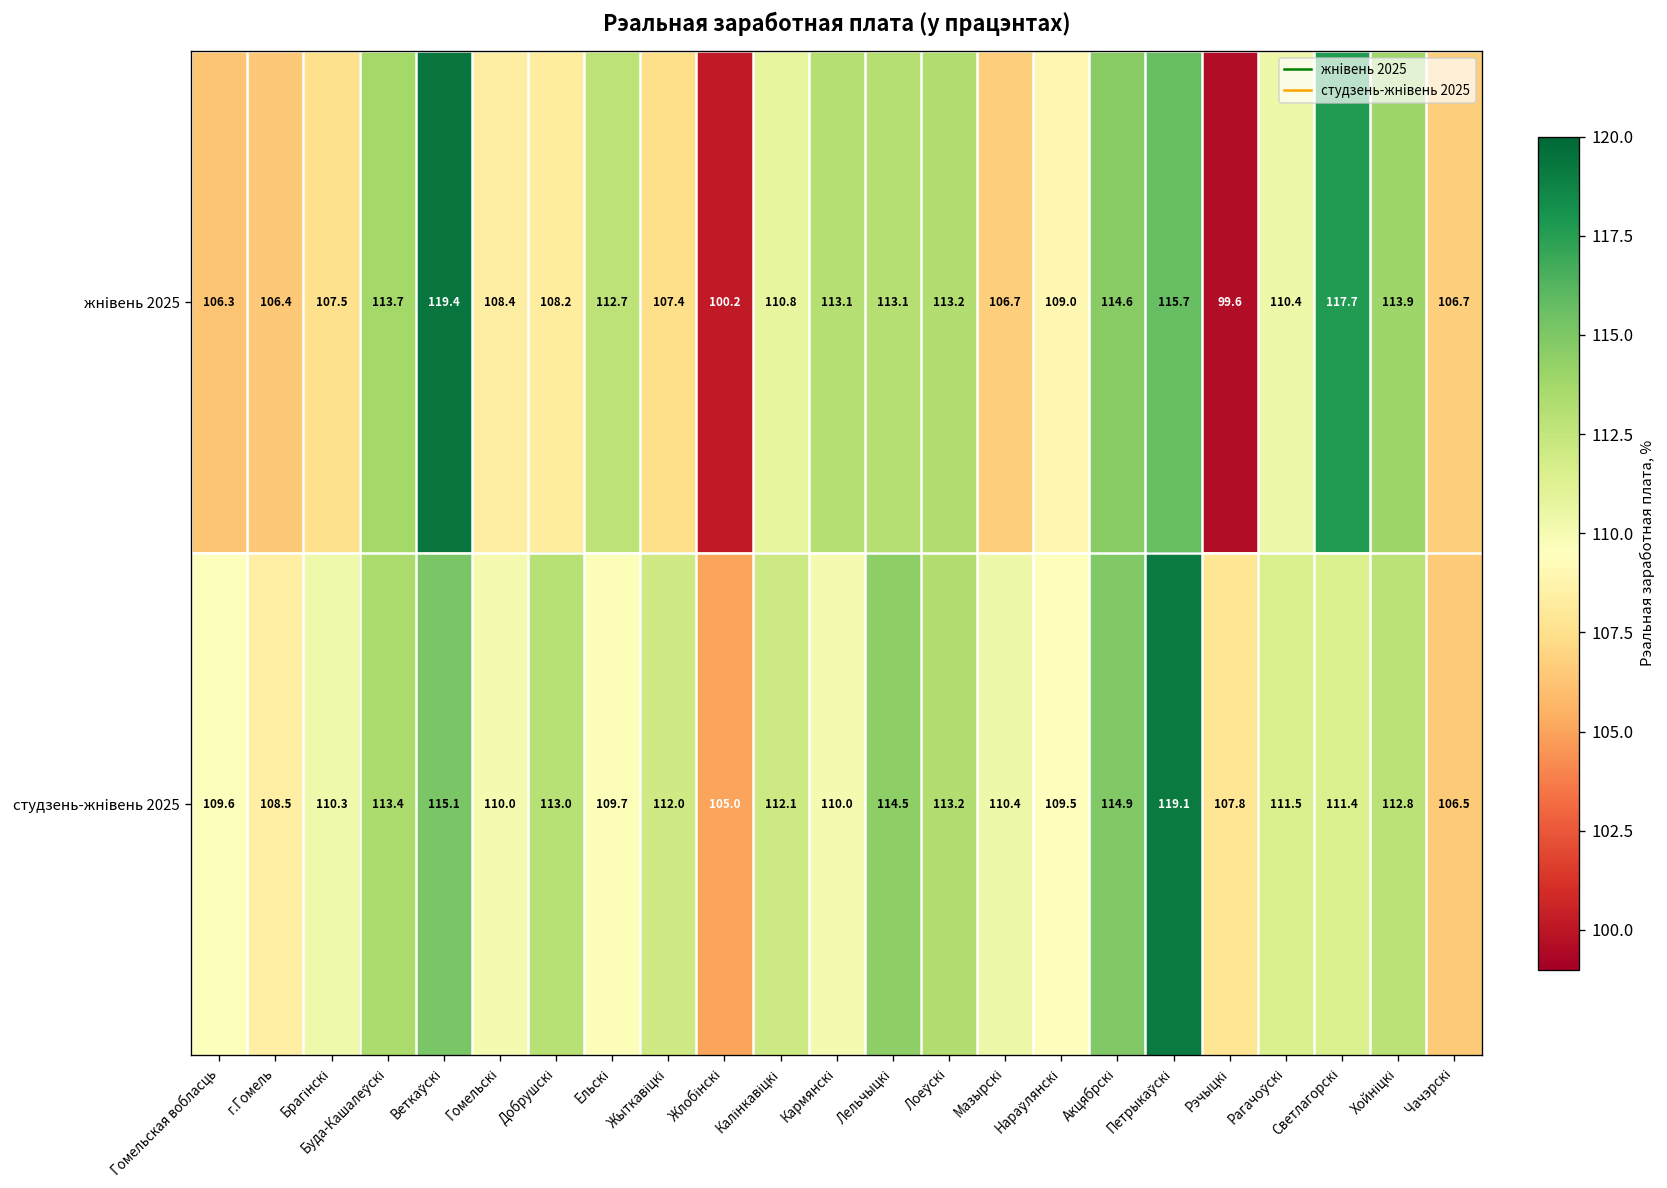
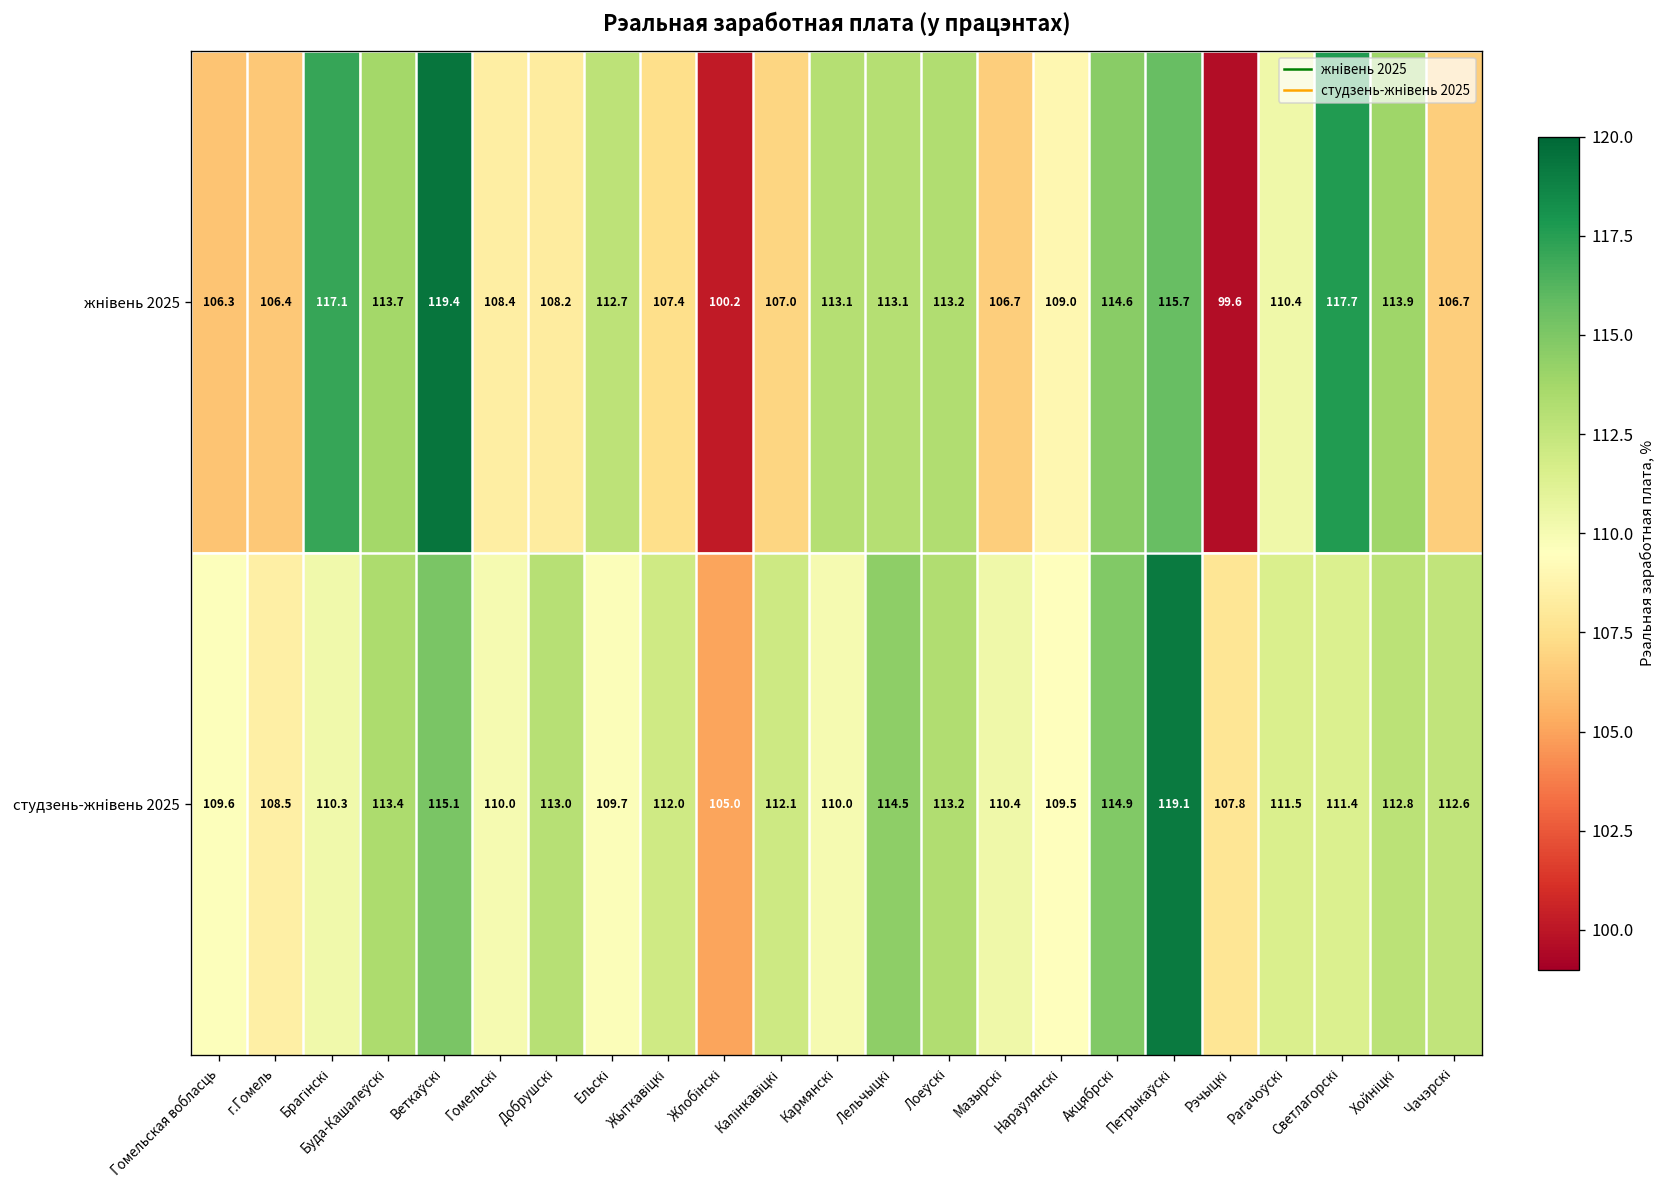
жнiвень 2025, Брагінскі: 107.5 -> 117.1
жнiвень 2025, Калінкавіцкі: 110.8 -> 107.0
студзень-жнiвень 2025, Чачэрскі: 106.5 -> 112.6
